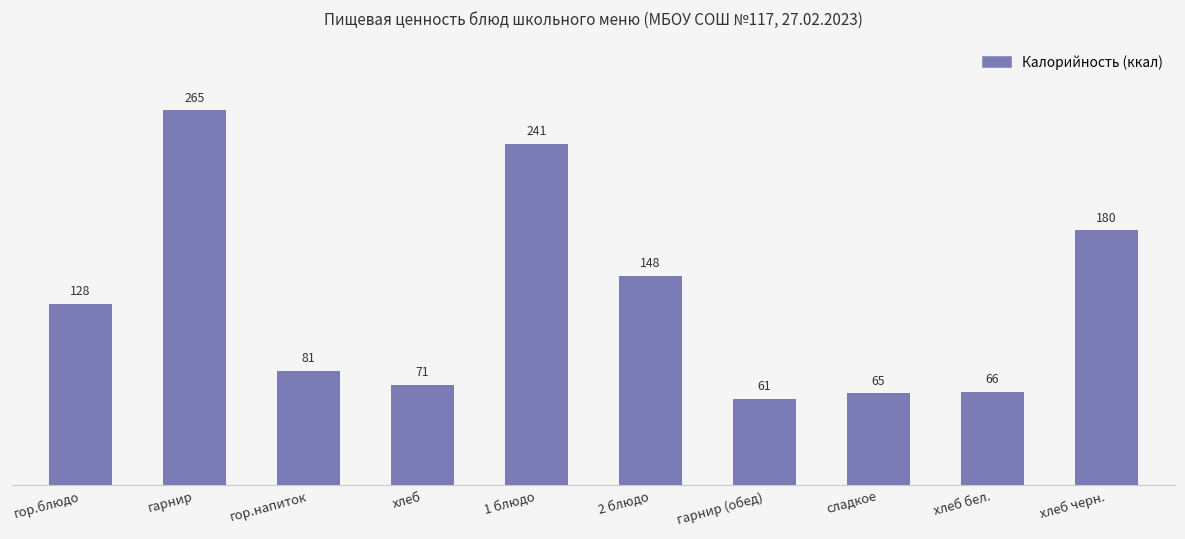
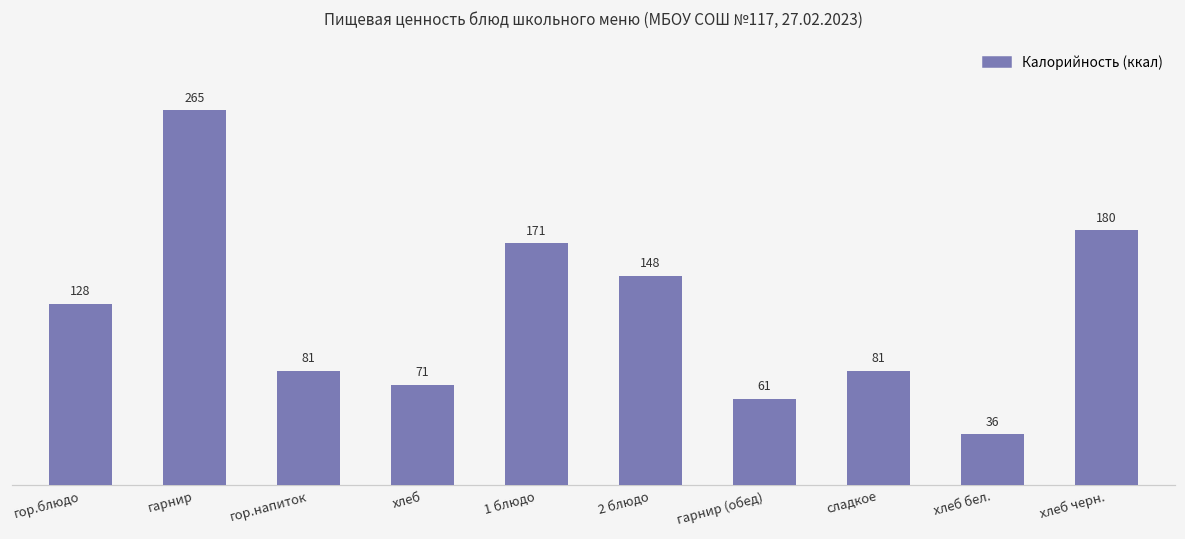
1 блюдо: 241 -> 171
сладкое: 65 -> 81
хлеб бел.: 66 -> 36
